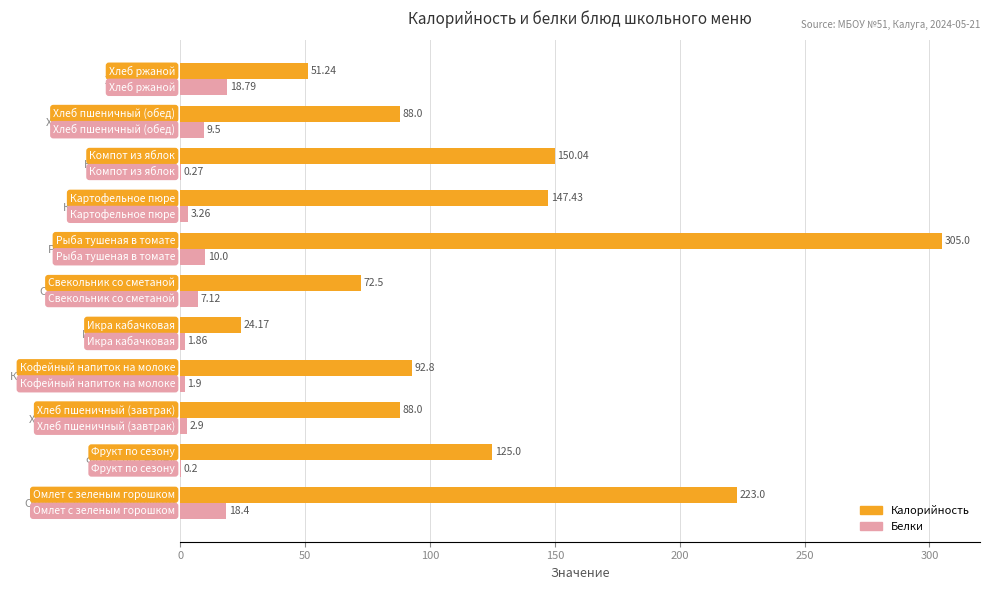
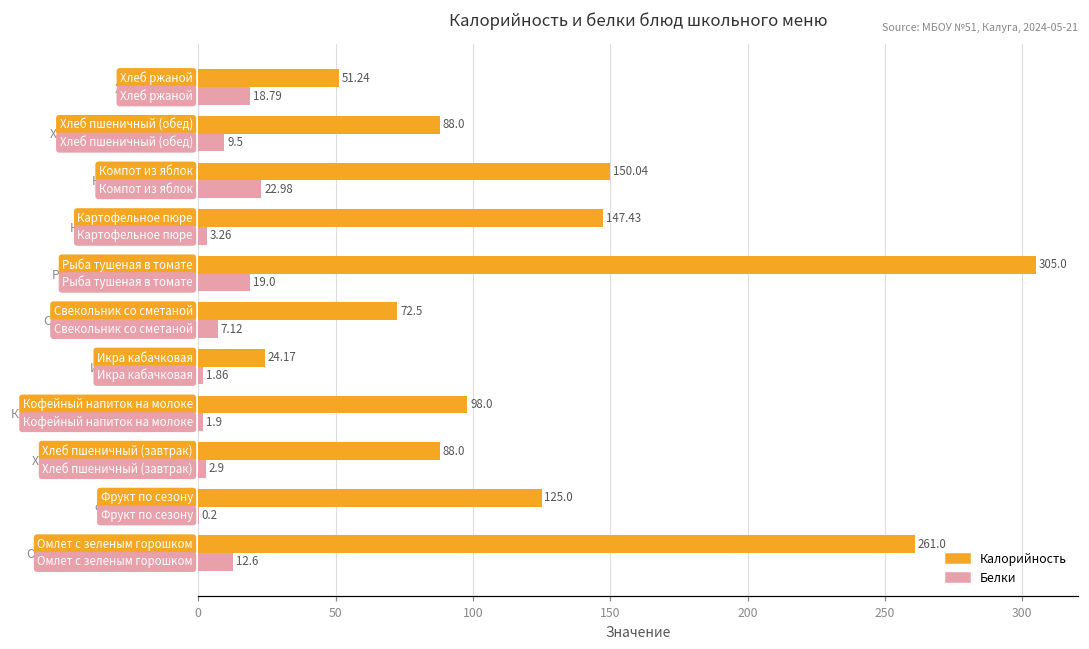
Белки, Компот из яблок: 0.27 -> 22.98
Белки, Рыба тушеная в томате: 10.0 -> 19.0
Калорийность, Кофейный напиток на молоке: 92.8 -> 98.0
Калорийность, Омлет с зеленым горошком: 223.0 -> 261.0
Белки, Омлет с зеленым горошком: 18.4 -> 12.6
